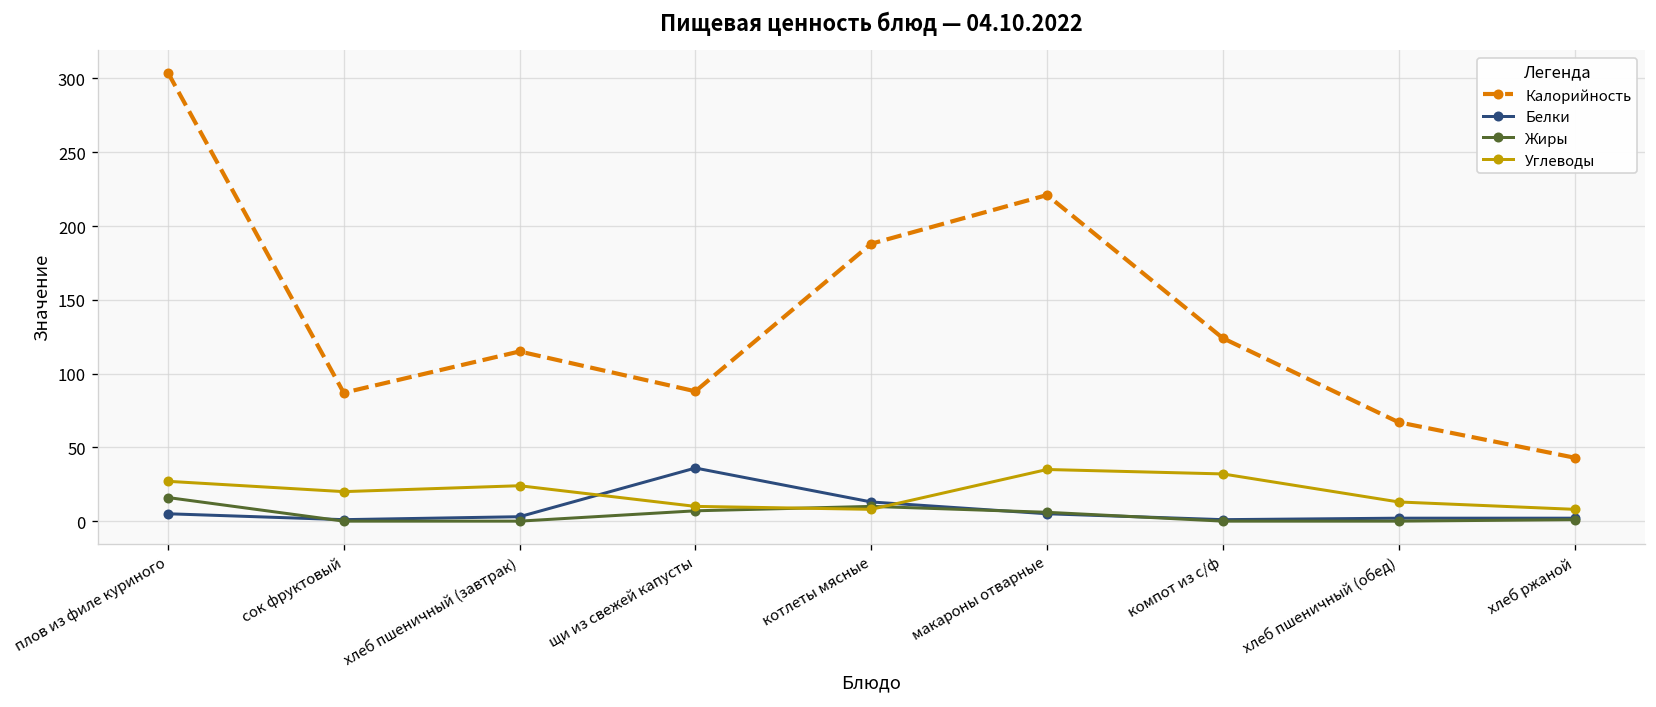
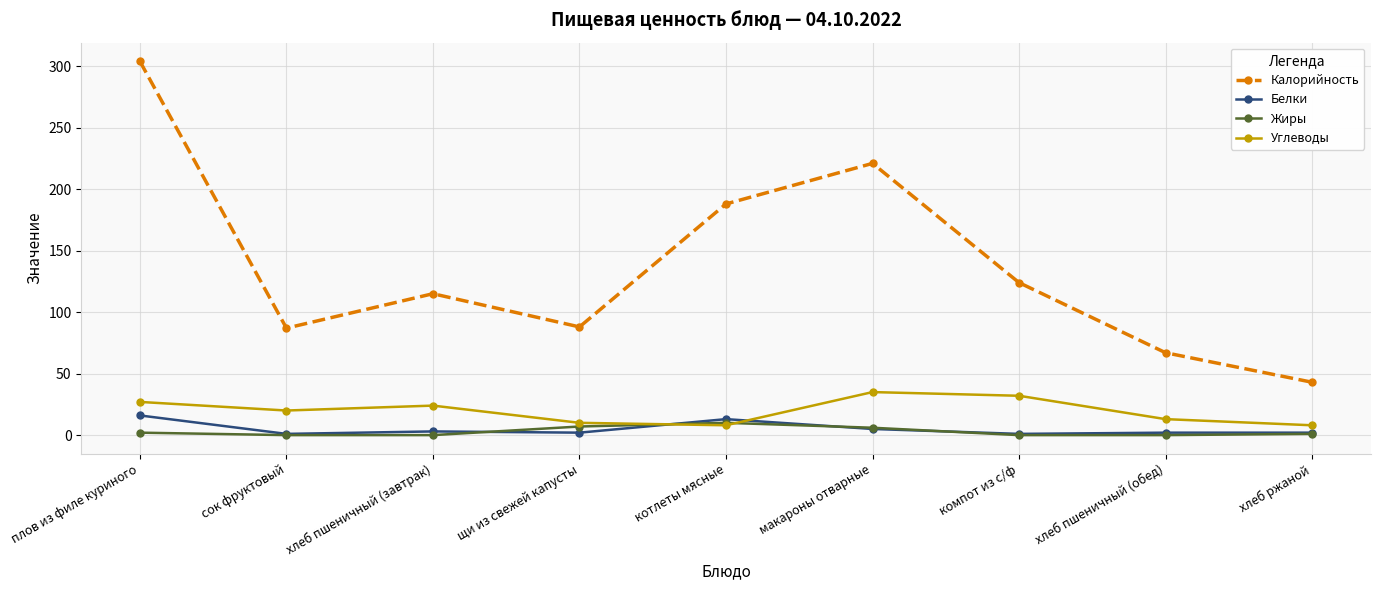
Белки, плов из филе куриного: 5 -> 16
Жиры, плов из филе куриного: 16 -> 2
Белки, щи из свежей капусты: 36 -> 2
